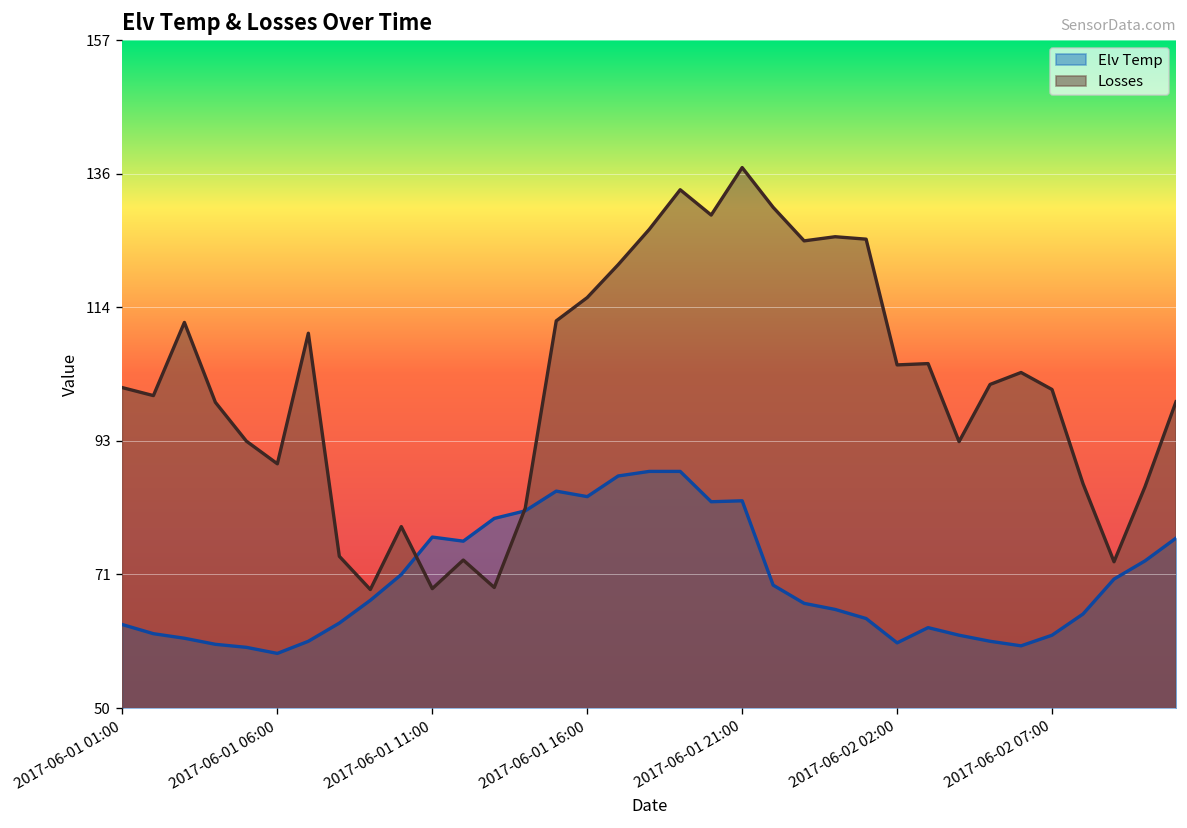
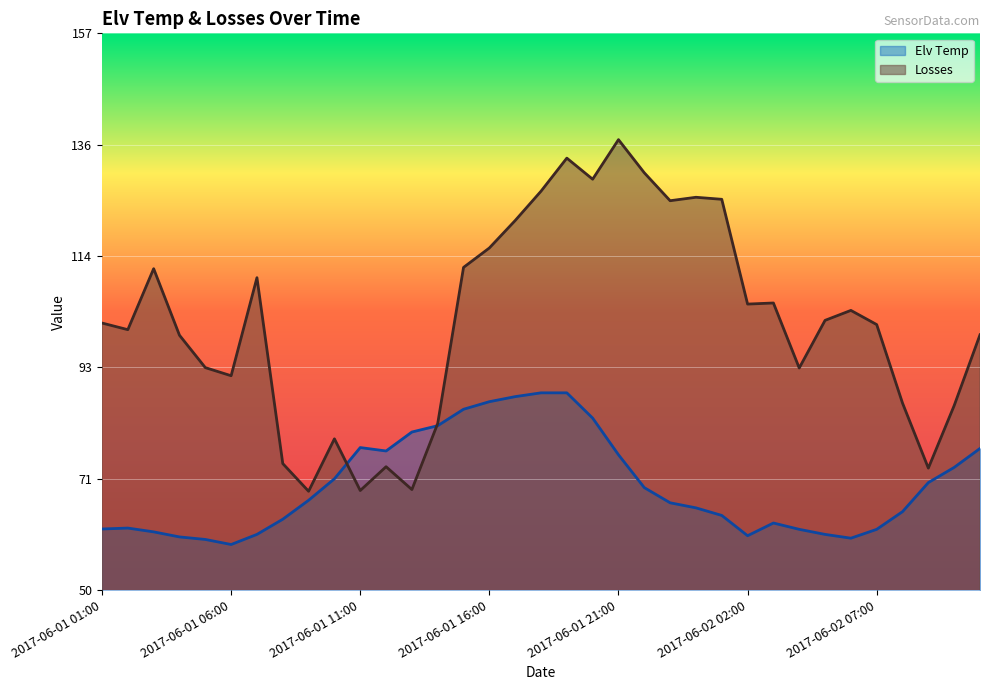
Elv Temp, 2017-06-01 01:00: 63 -> 62
Losses, 2017-06-01 06:00: 89 -> 91
Elv Temp, 2017-06-01 16:00: 84 -> 86
Elv Temp, 2017-06-01 21:00: 83 -> 76
